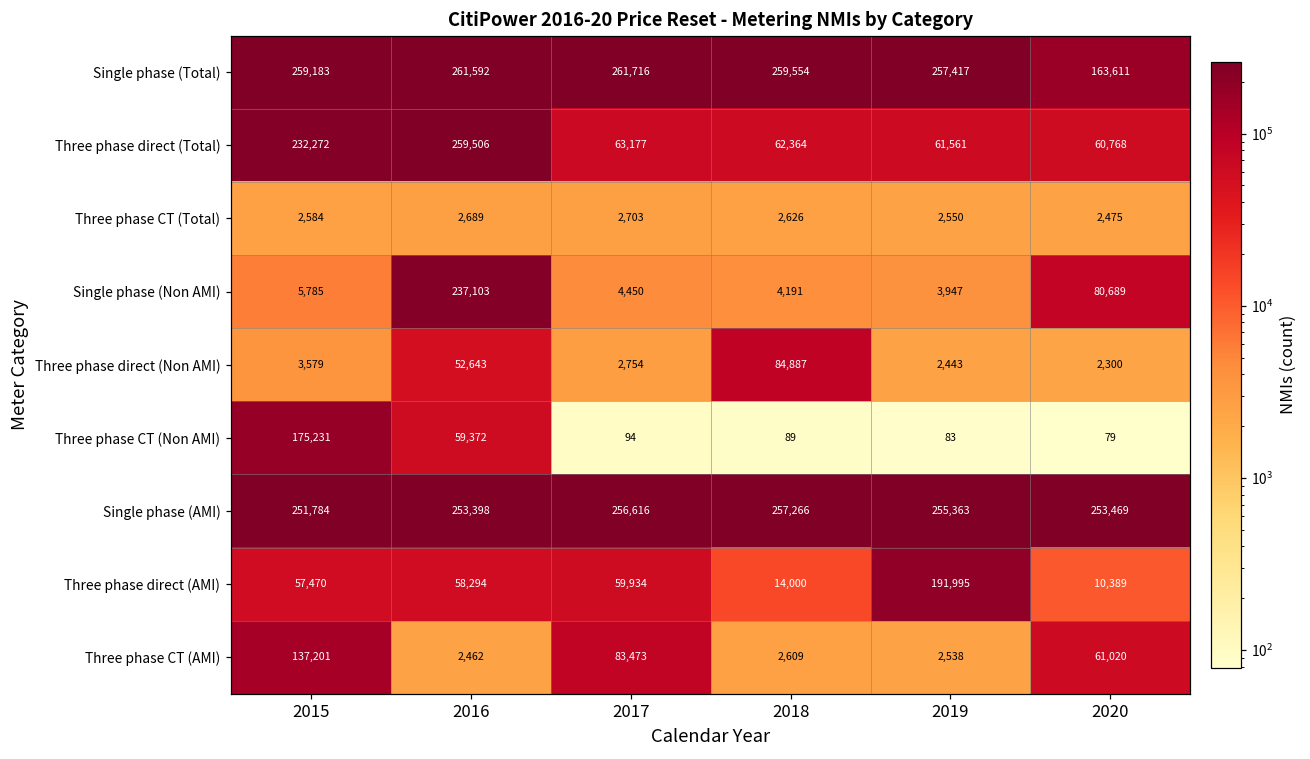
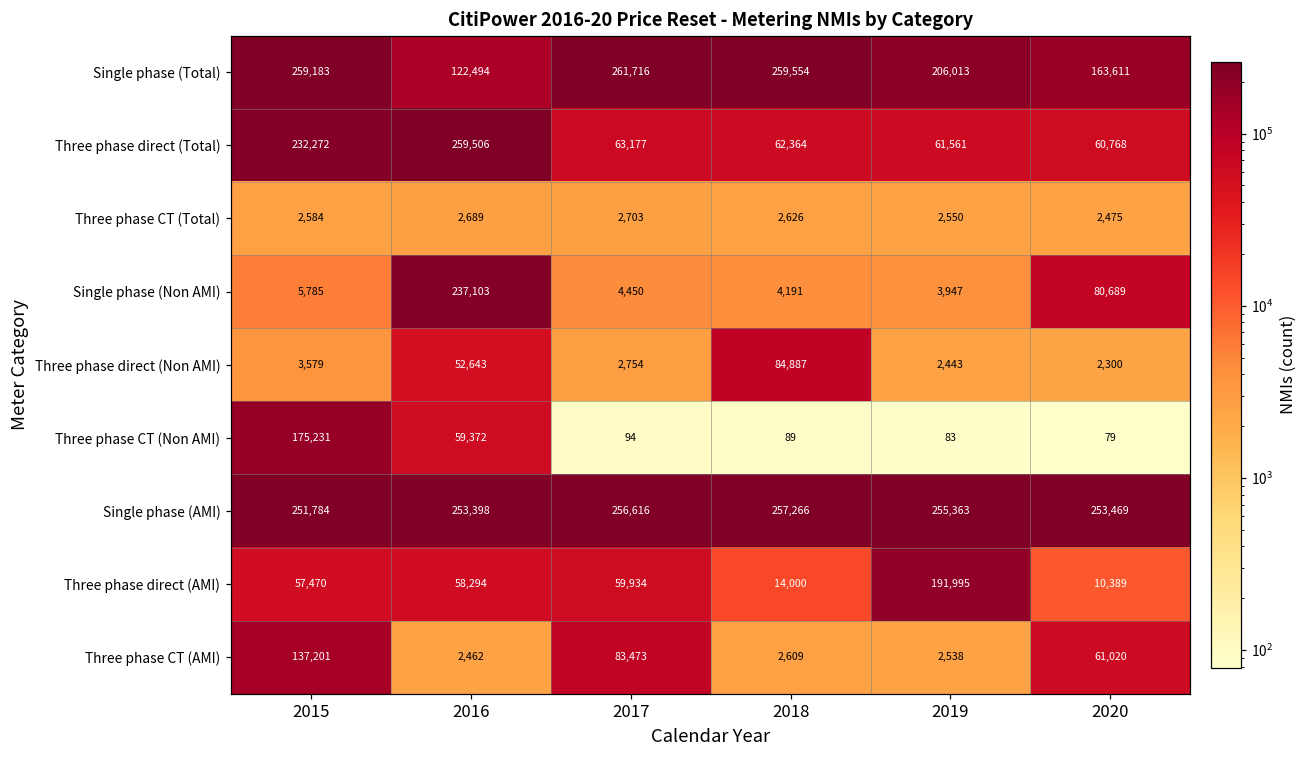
Single phase (Total), 2016: 261,592 -> 122,494
Single phase (Total), 2019: 257,417 -> 206,013
